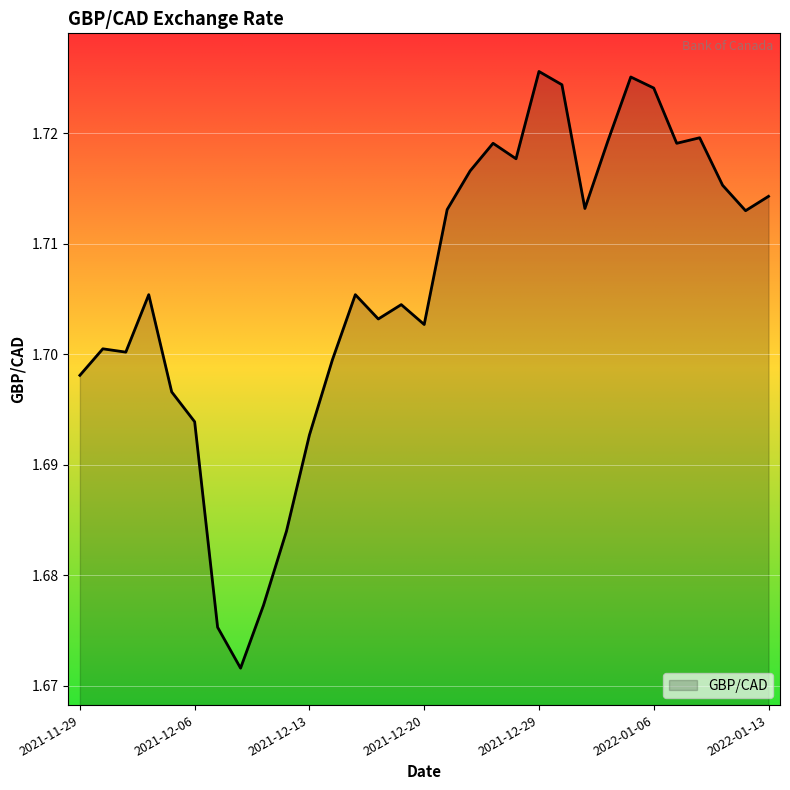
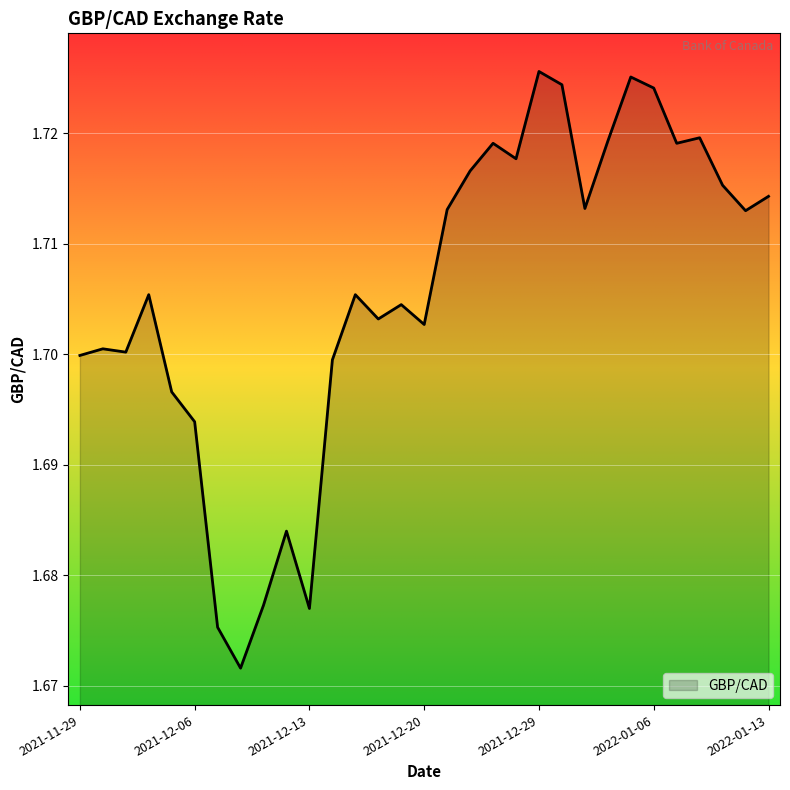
2021-11-29: 1.6981 -> 1.6999
2021-12-13: 1.6927 -> 1.6770
